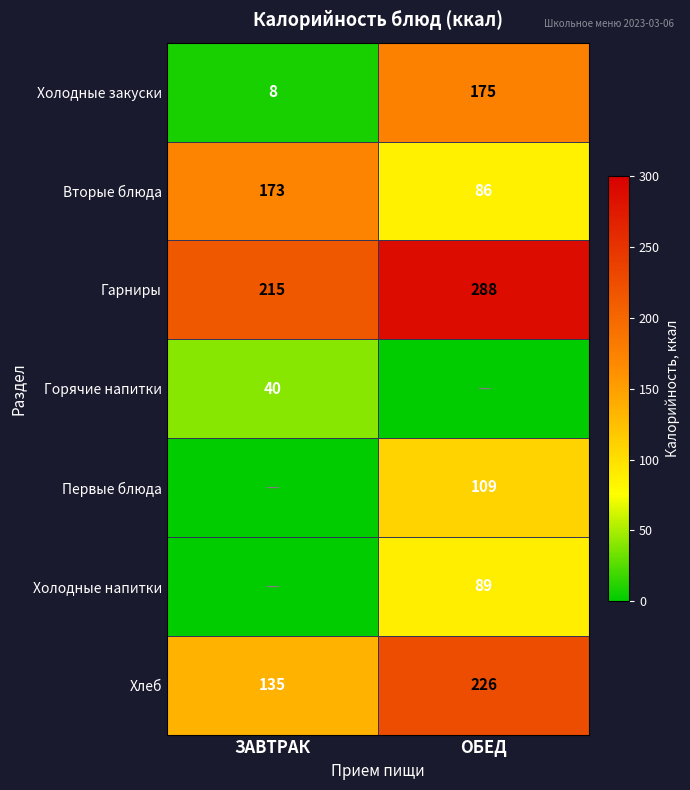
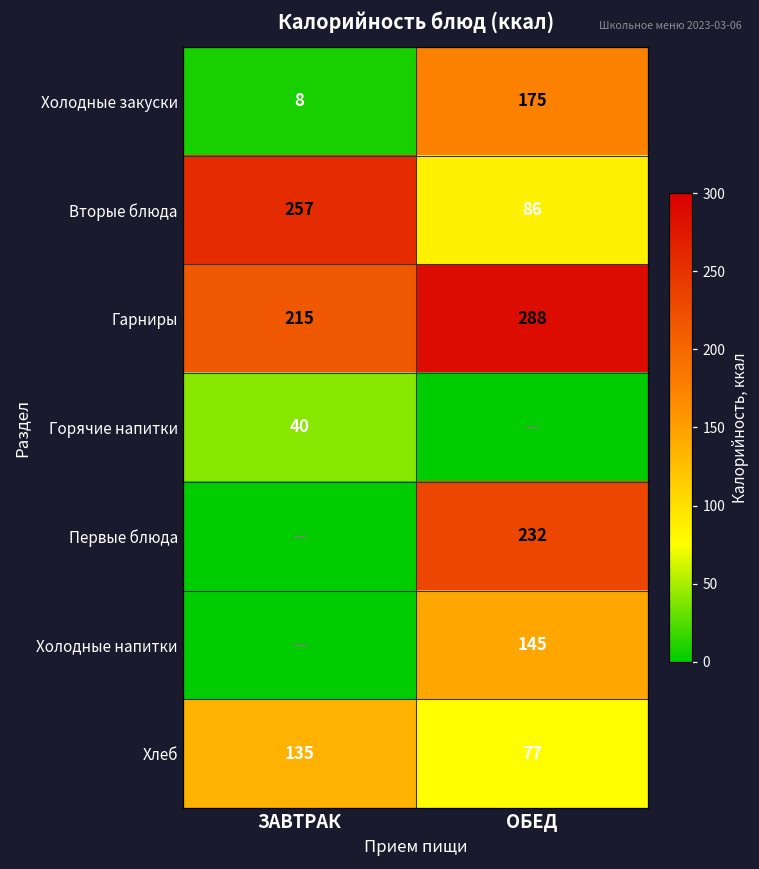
Вторые блюда, ЗАВТРАК: 173 -> 257
Первые блюда, ОБЕД: 109 -> 232
Холодные напитки, ОБЕД: 89 -> 145
Хлеб, ОБЕД: 226 -> 77
